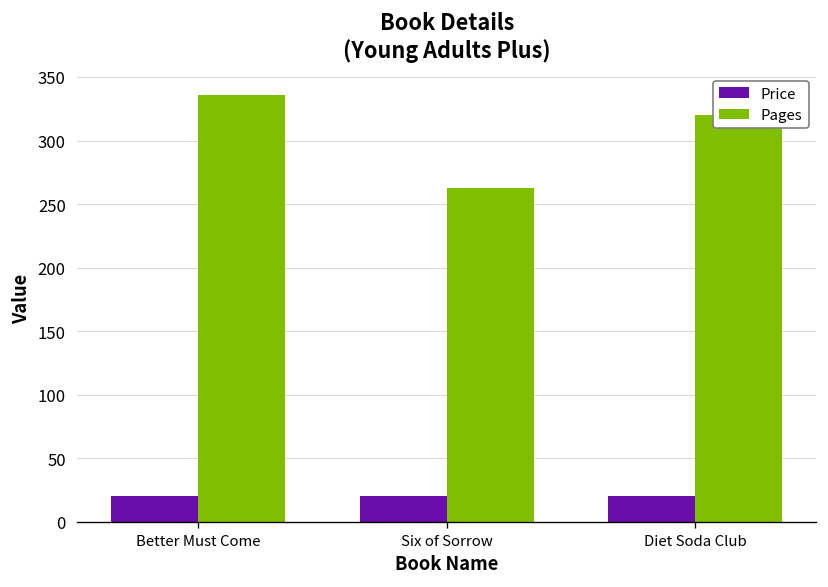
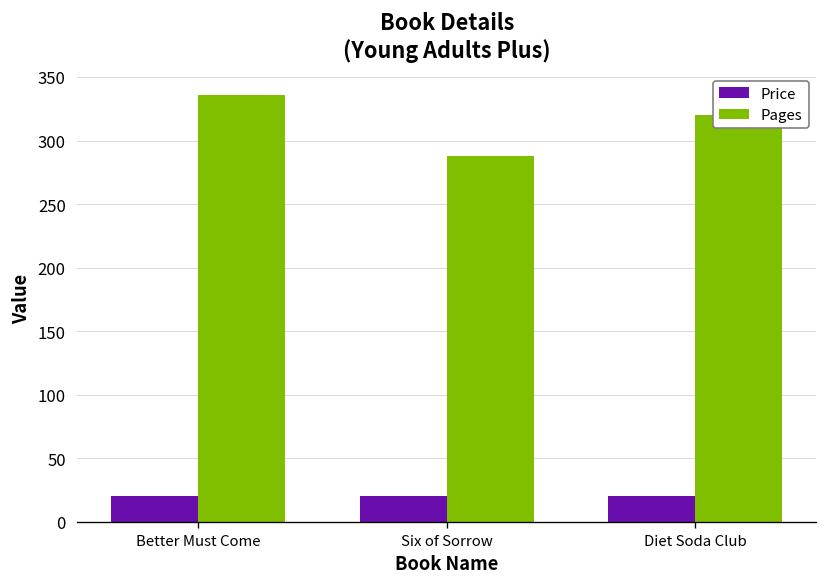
Pages, Six of Sorrow: 263 -> 288
